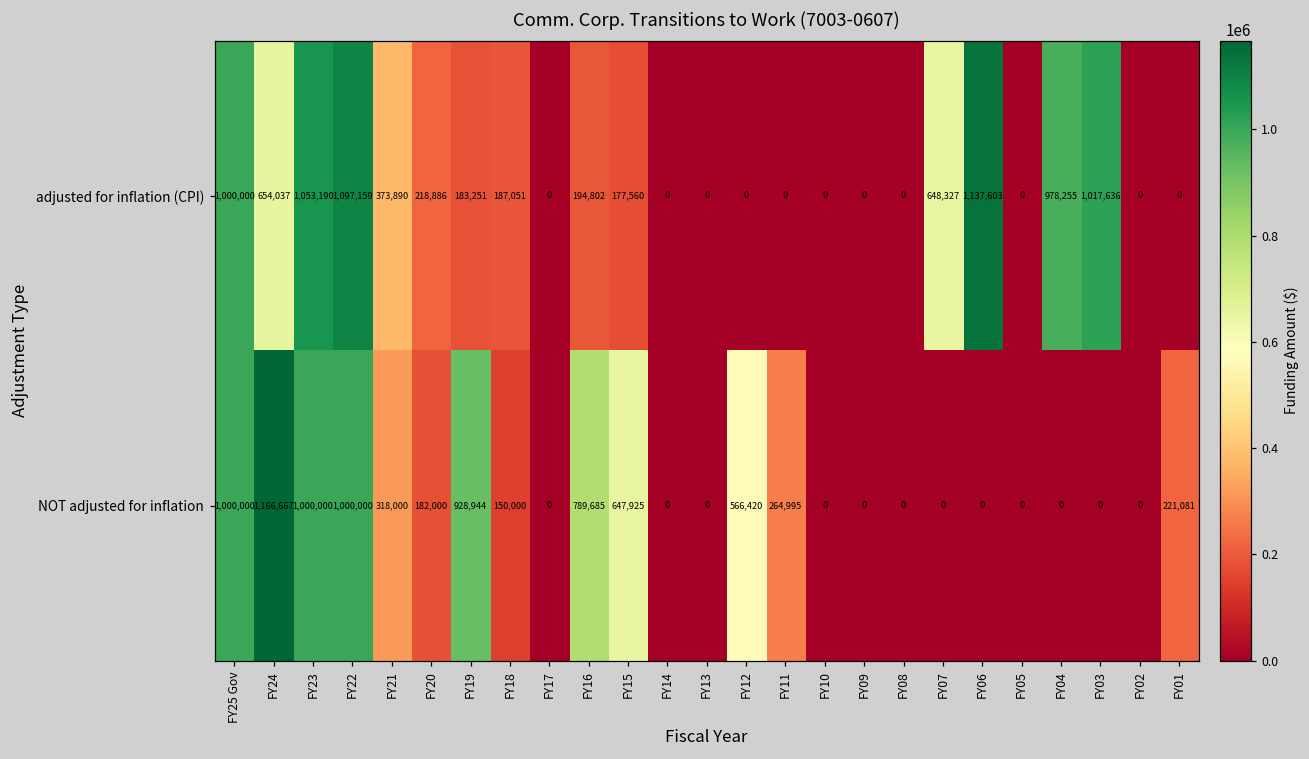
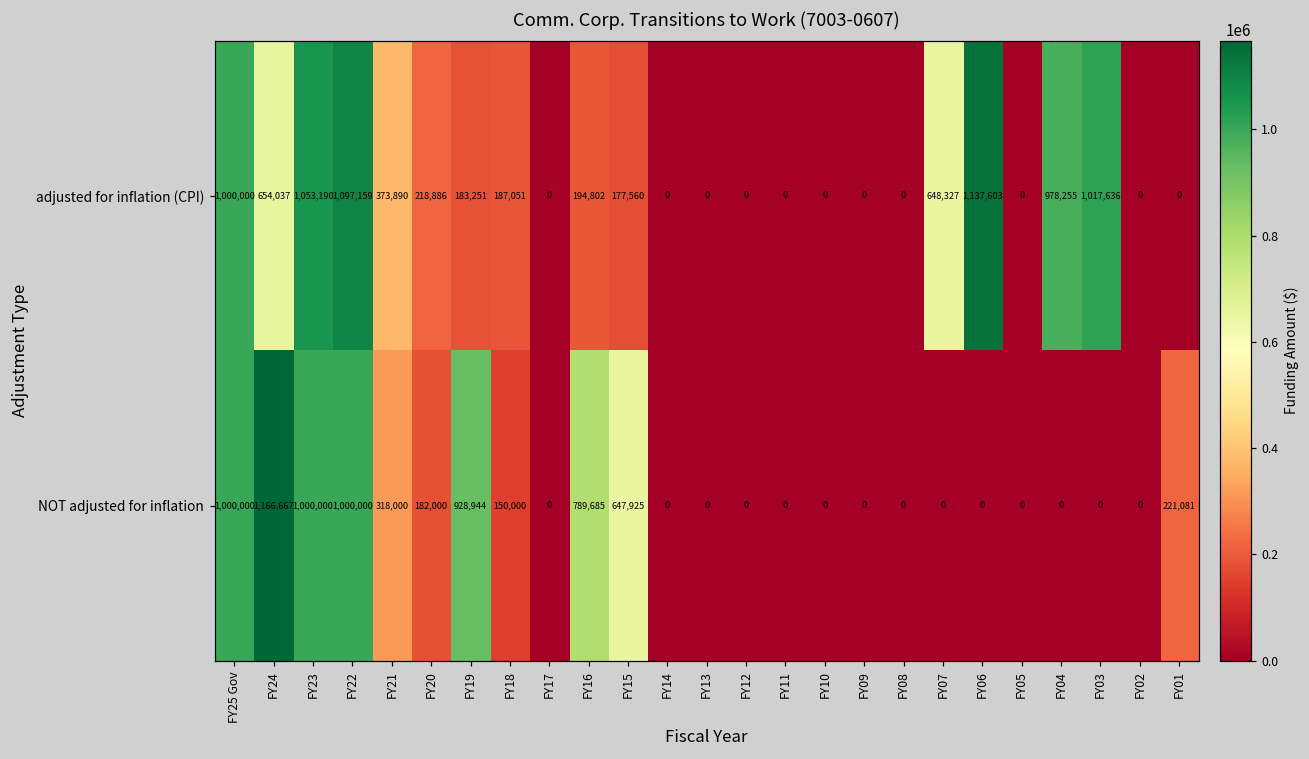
NOT adjusted for inflation, FY12: 566,420 -> 0
NOT adjusted for inflation, FY11: 264,995 -> 0
